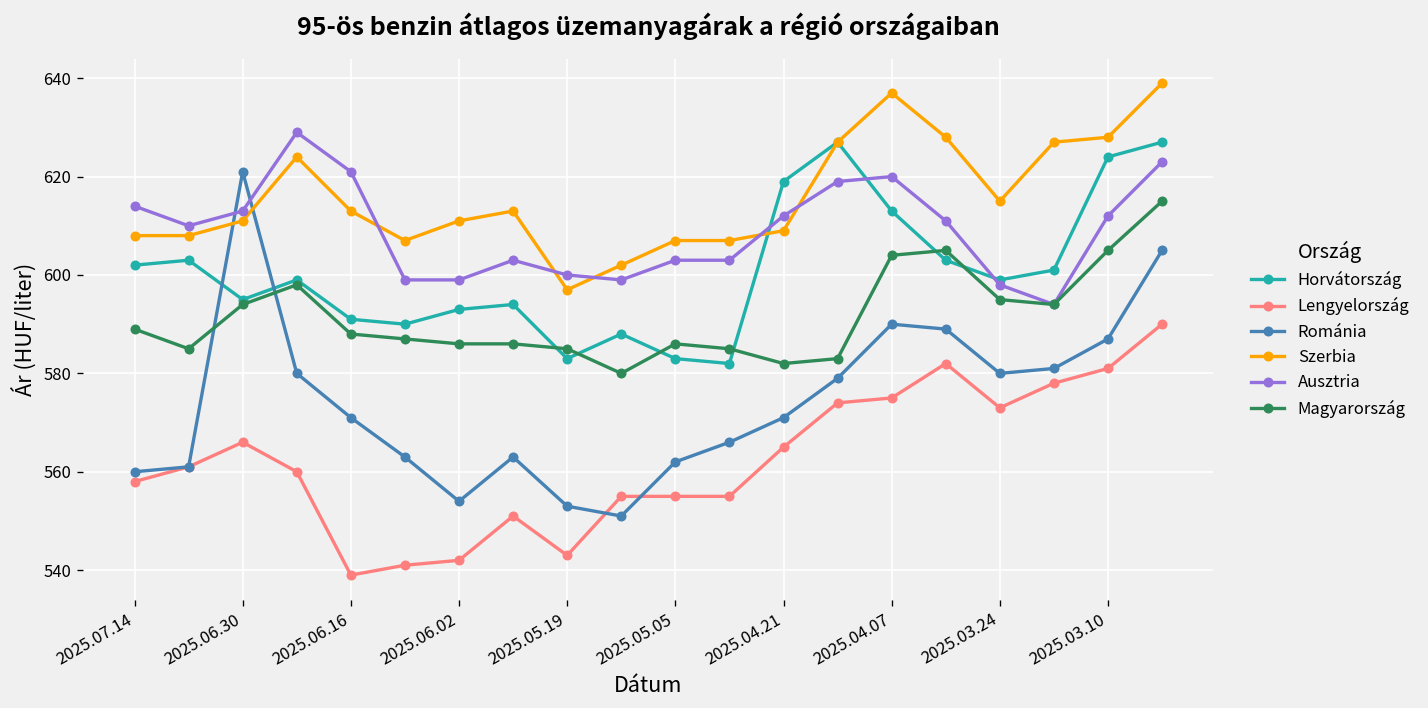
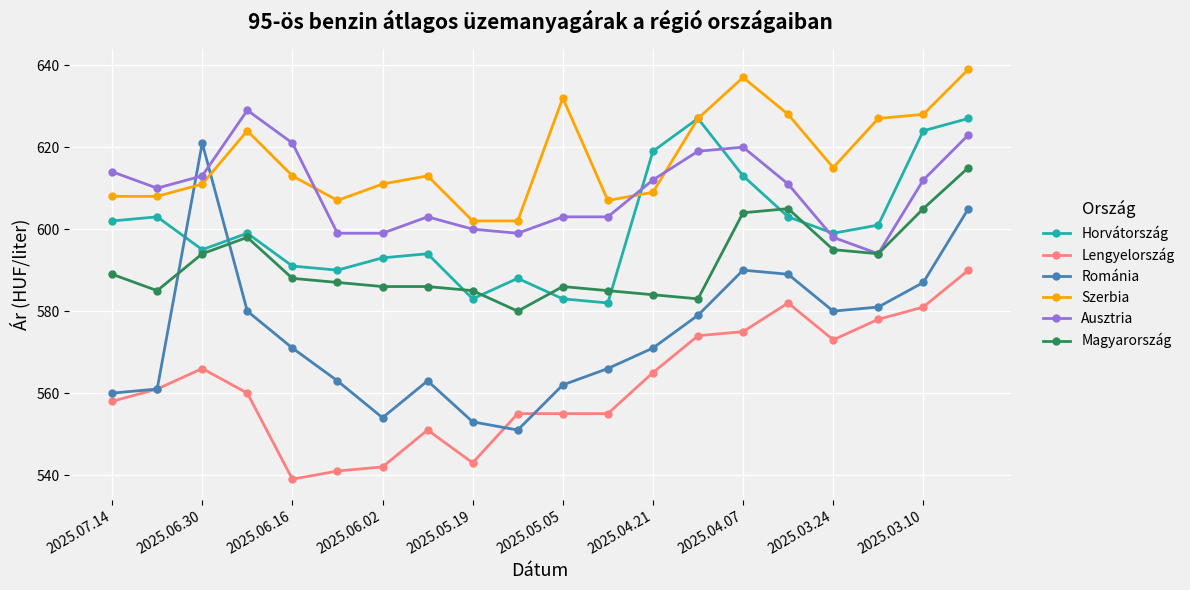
Szerbia, 2025.05.19: 597 -> 602
Szerbia, 2025.05.05: 607 -> 632
Magyarország, 2025.04.21: 582 -> 584
